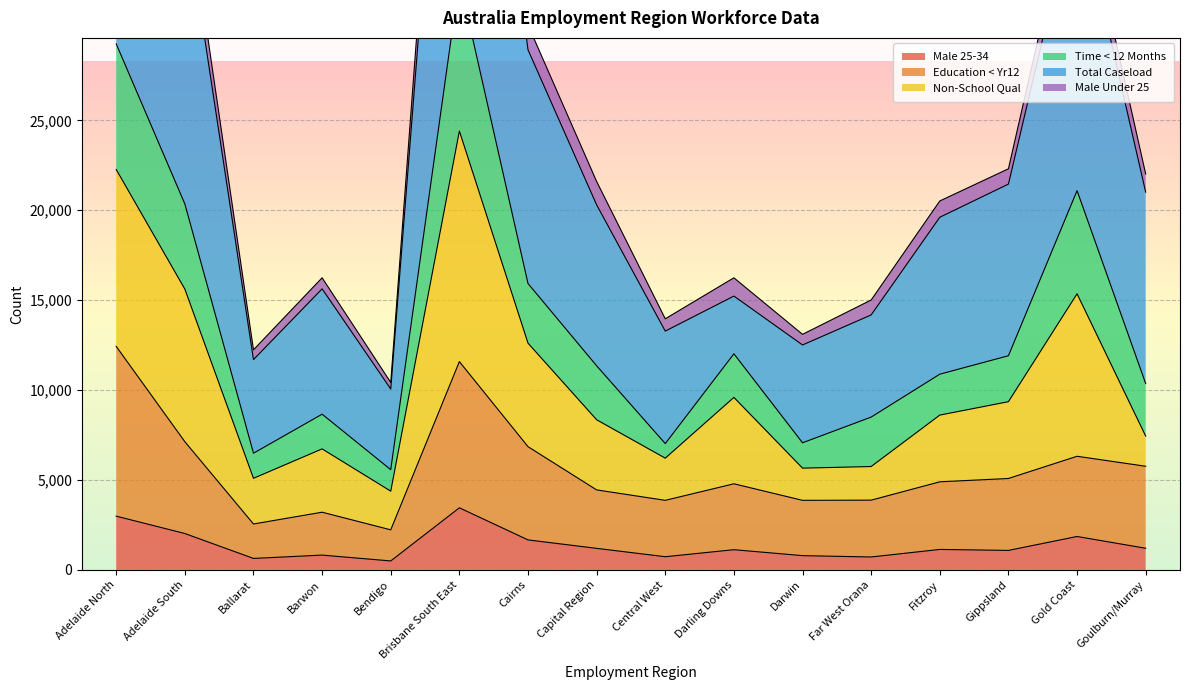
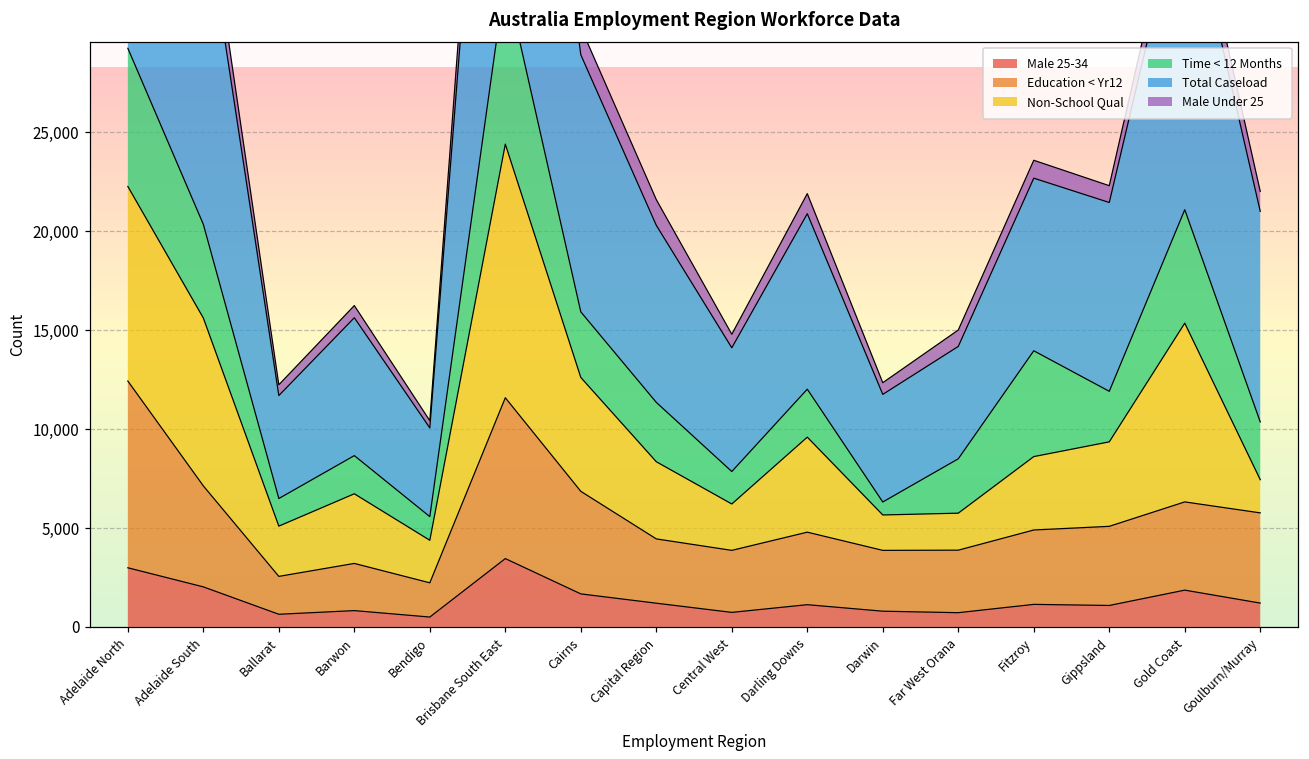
Time < 12 Months, Central West: 800 -> 1,600
Total Caseload, Darling Downs: 3,200 -> 8,900
Time < 12 Months, Darwin: 1,400 -> 700
Time < 12 Months, Fitzroy: 2,300 -> 5,300
